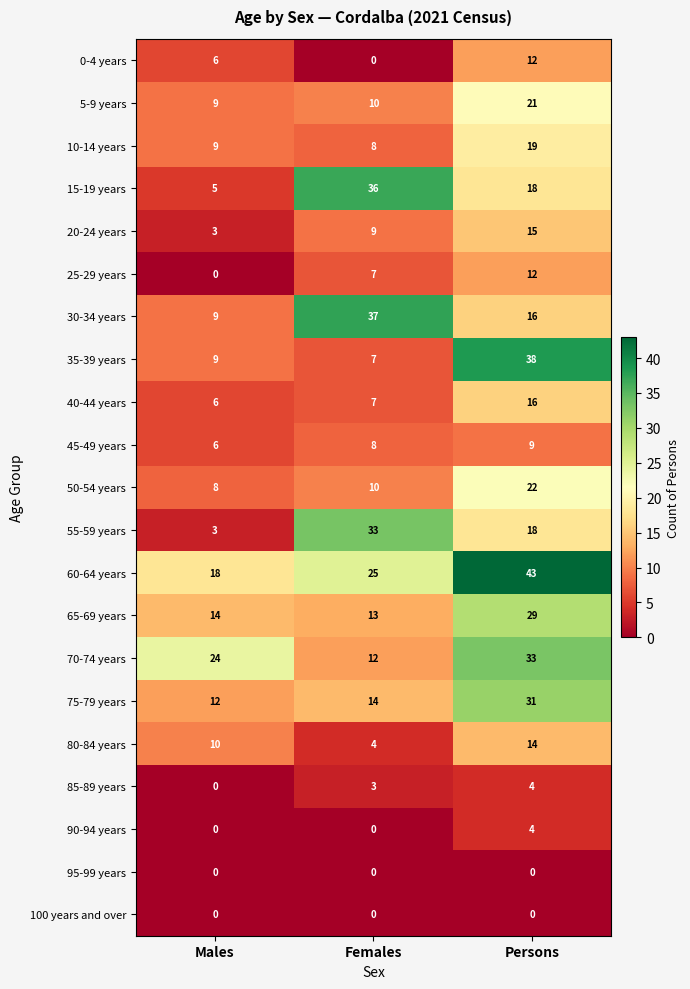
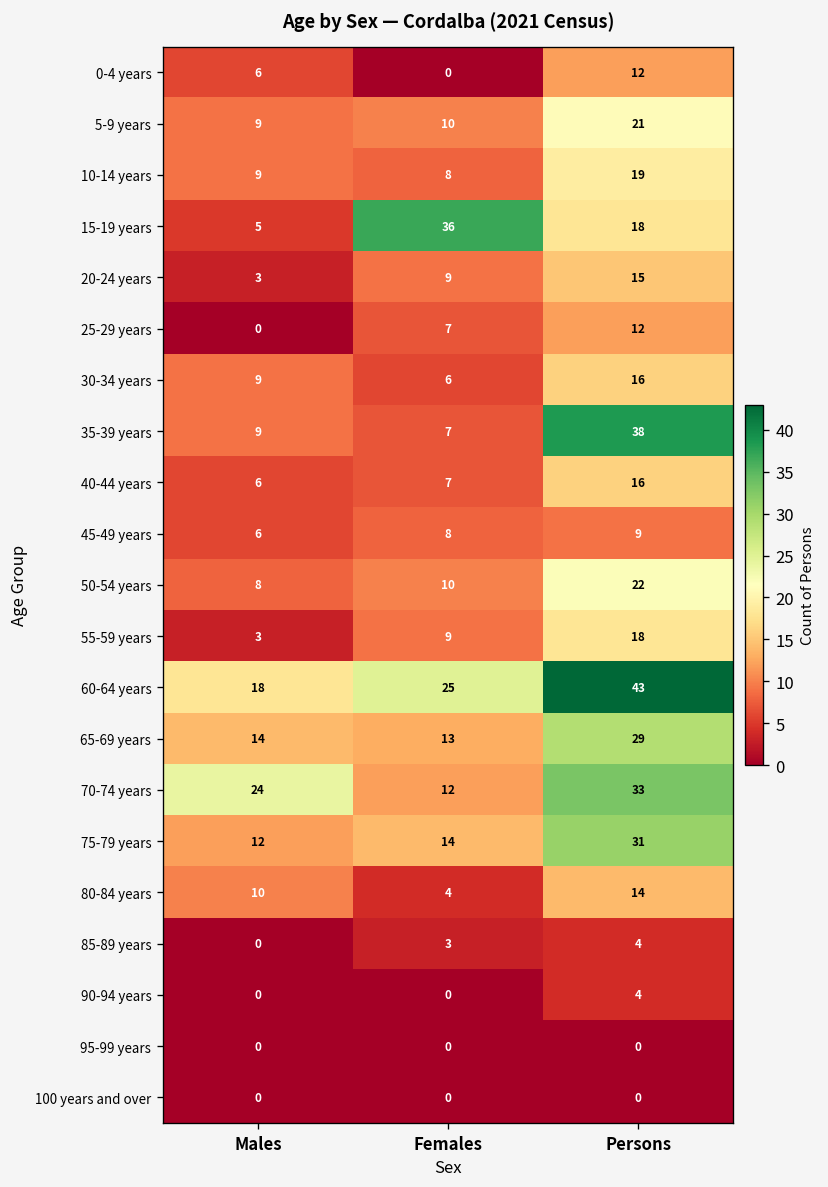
30-34 years, Females: 37 -> 6
55-59 years, Females: 33 -> 9
